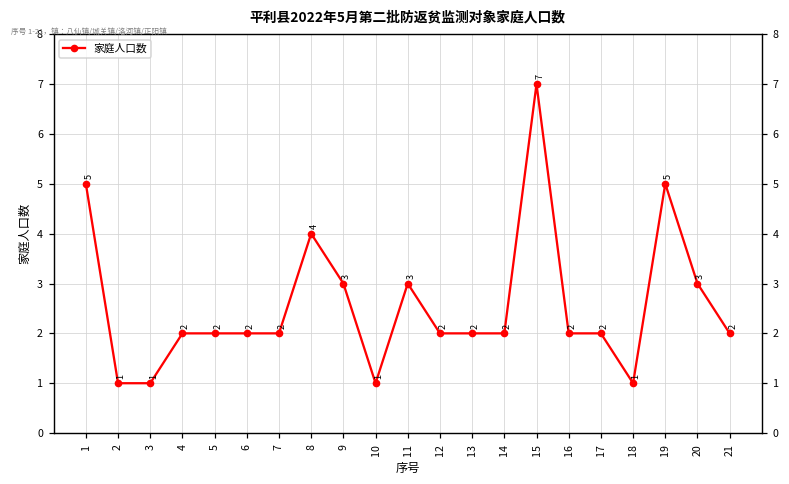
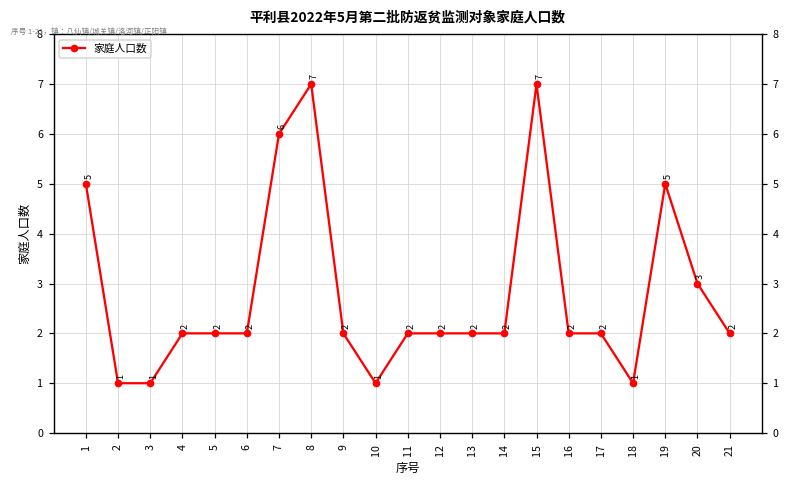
7: 2 -> 6
8: 4 -> 7
9: 3 -> 2
11: 3 -> 2
